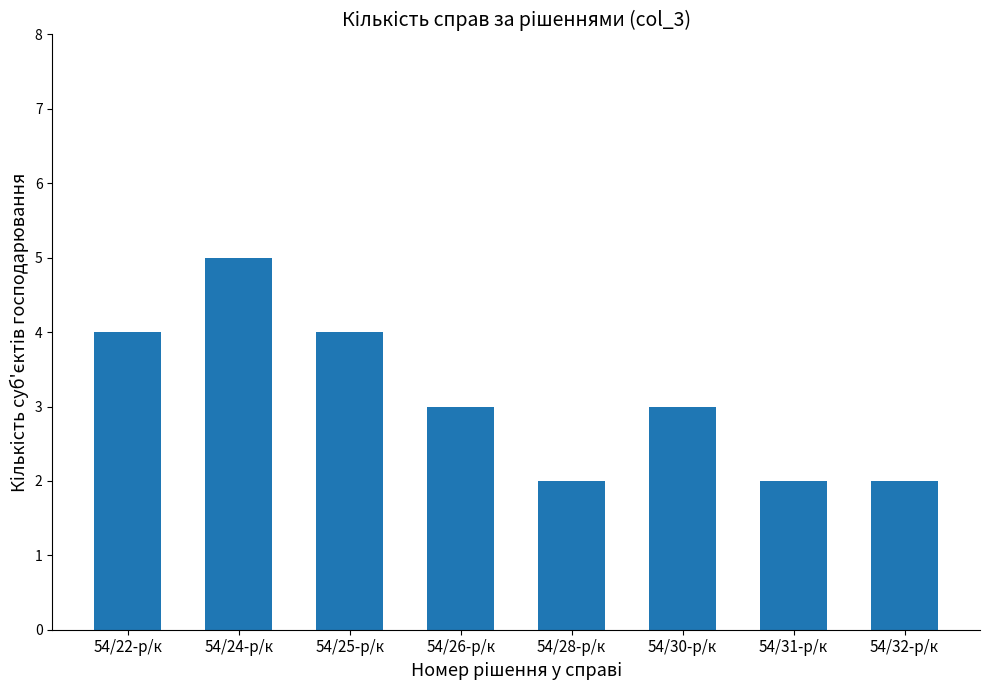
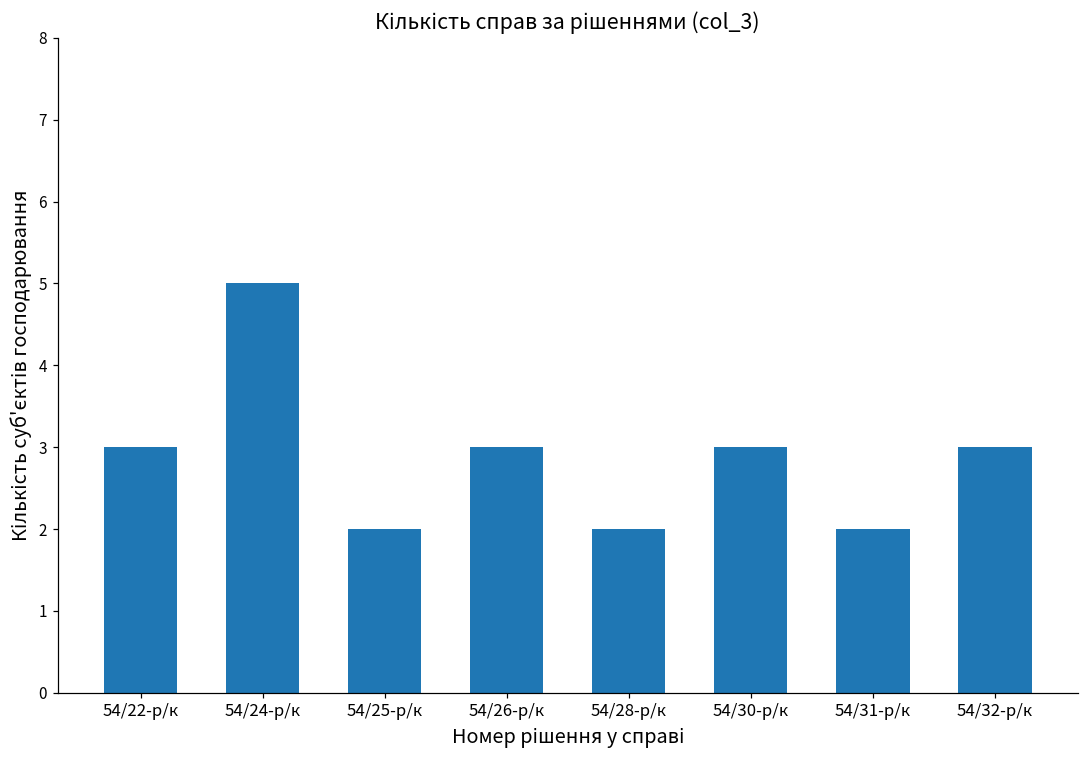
54/22-р/к: 4 -> 3
54/25-р/к: 4 -> 2
54/32-р/к: 2 -> 3
